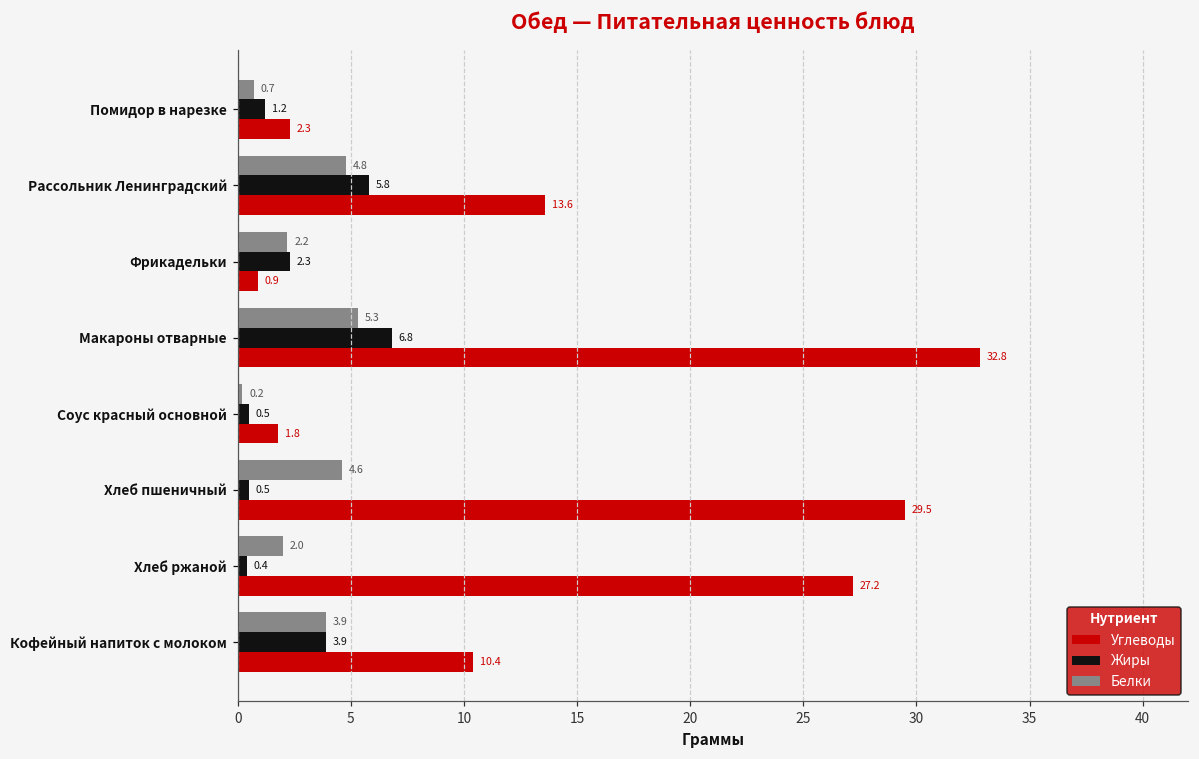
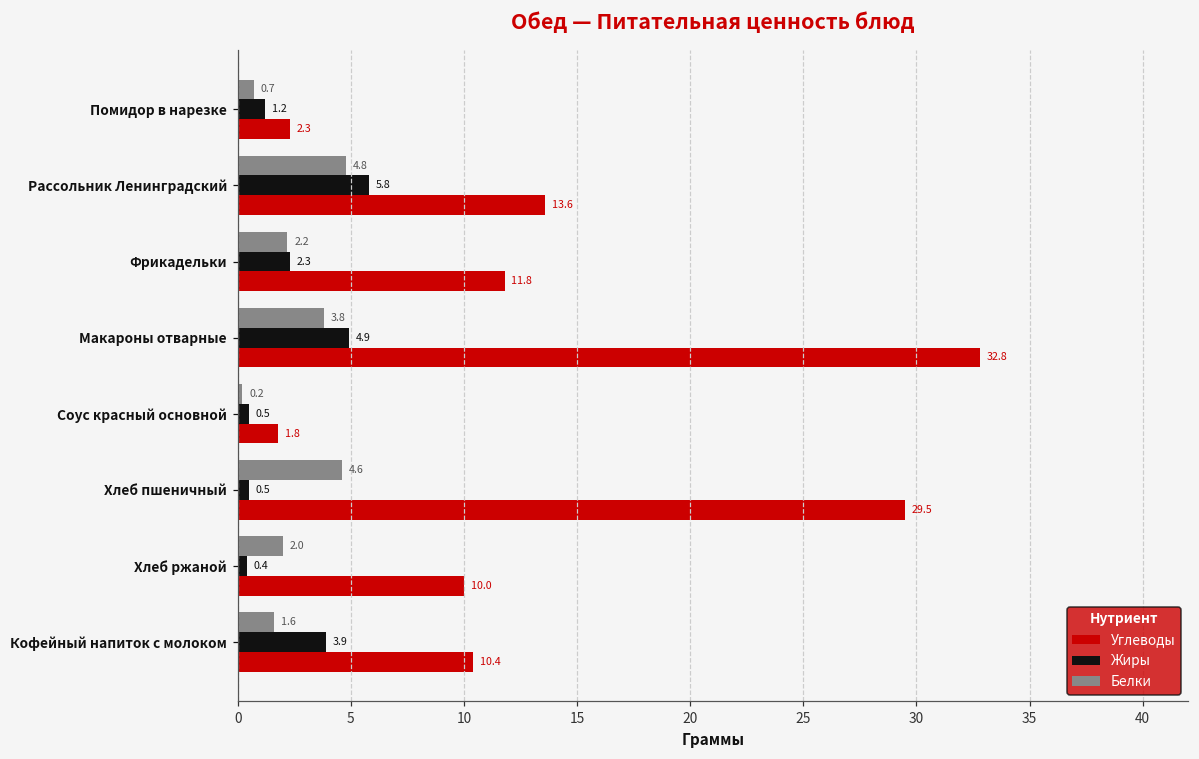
Углеводы, Фрикадельки: 0.9 -> 11.8
Белки, Макароны отварные: 5.3 -> 3.8
Жиры, Макароны отварные: 6.8 -> 4.9
Углеводы, Хлеб ржаной: 27.2 -> 10.0
Белки, Кофейный напиток с молоком: 3.9 -> 1.6
